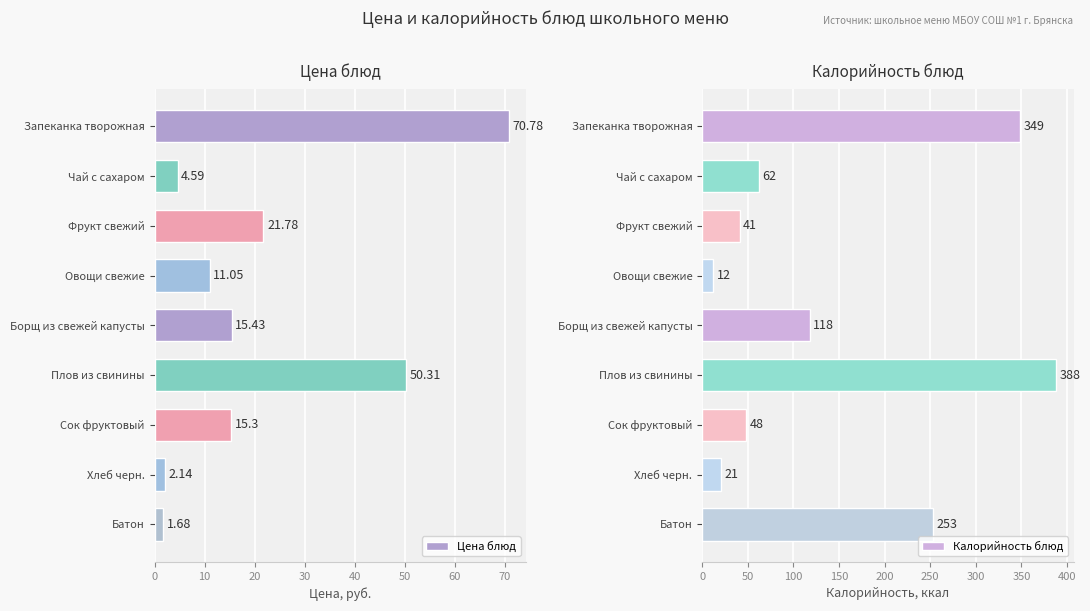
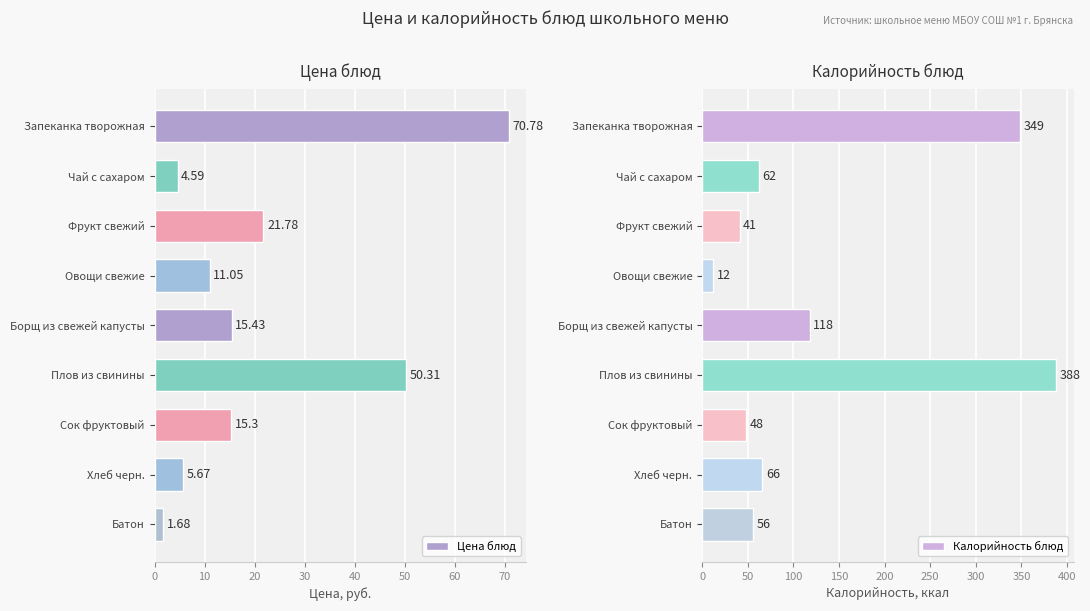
Цена блюд, Хлеб черн.: 2.14 -> 5.67
Калорийность блюд, Хлеб черн.: 21 -> 66
Калорийность блюд, Батон: 253 -> 56
